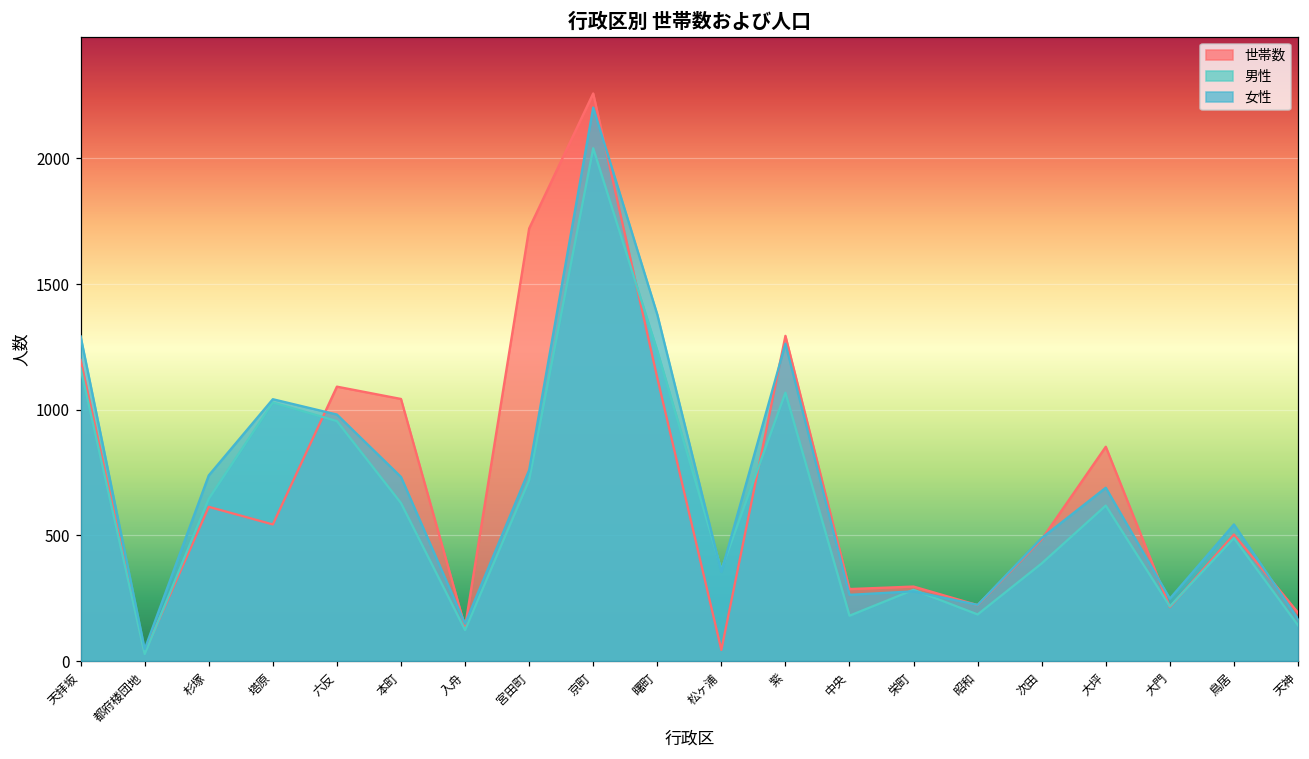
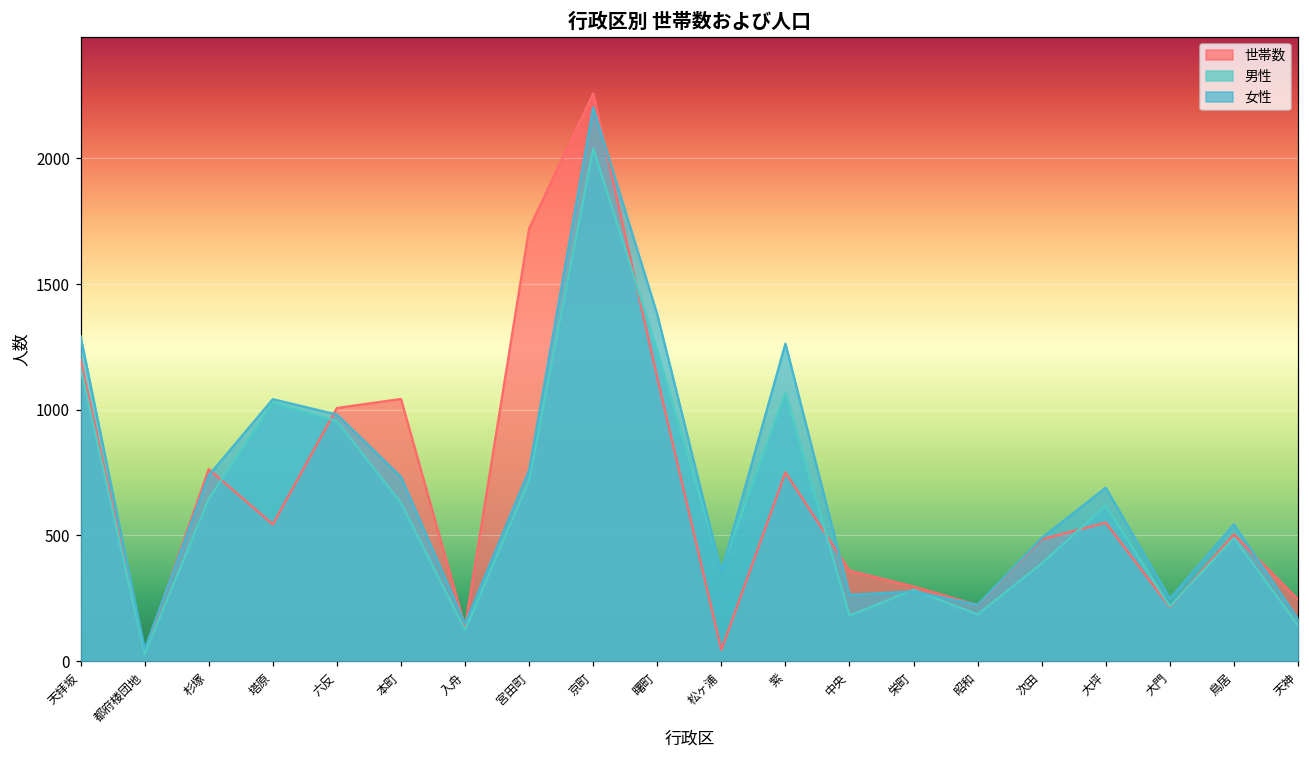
世帯数, 杉塚: 610 -> 760
世帯数, 六反: 1090 -> 1010
世帯数, 紫: 1290 -> 750
世帯数, 中央: 290 -> 360
世帯数, 大坪: 850 -> 550
世帯数, 天神: 190 -> 250
